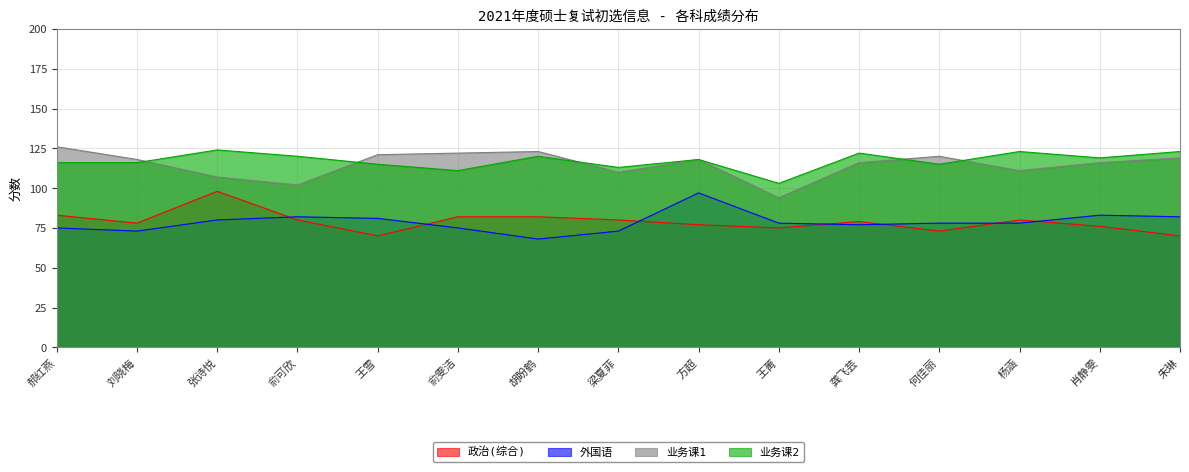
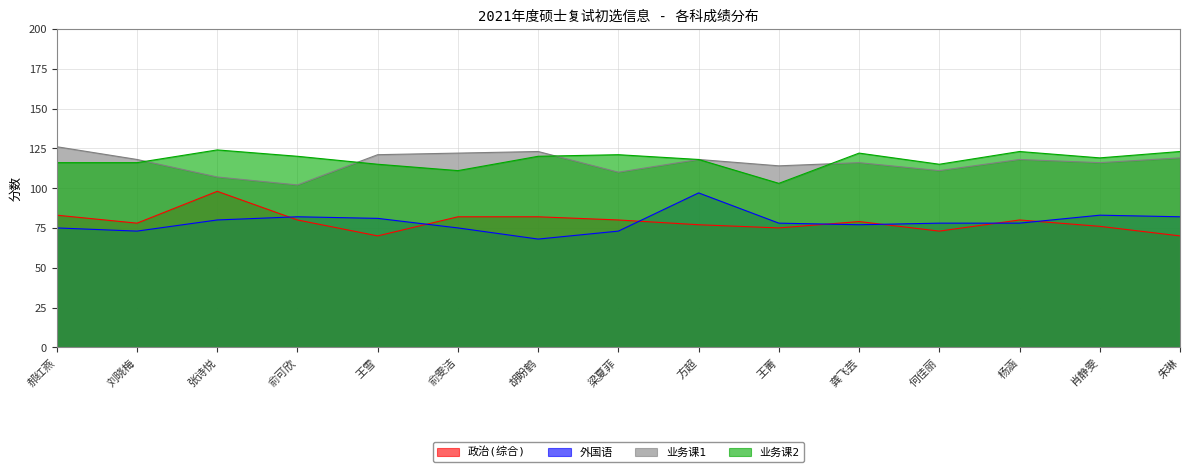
业务课2, 梁夏菲: 113 -> 121
业务课1, 王菁: 94 -> 114
业务课1, 何佳丽: 120 -> 111
业务课1, 杨涵: 111 -> 118
